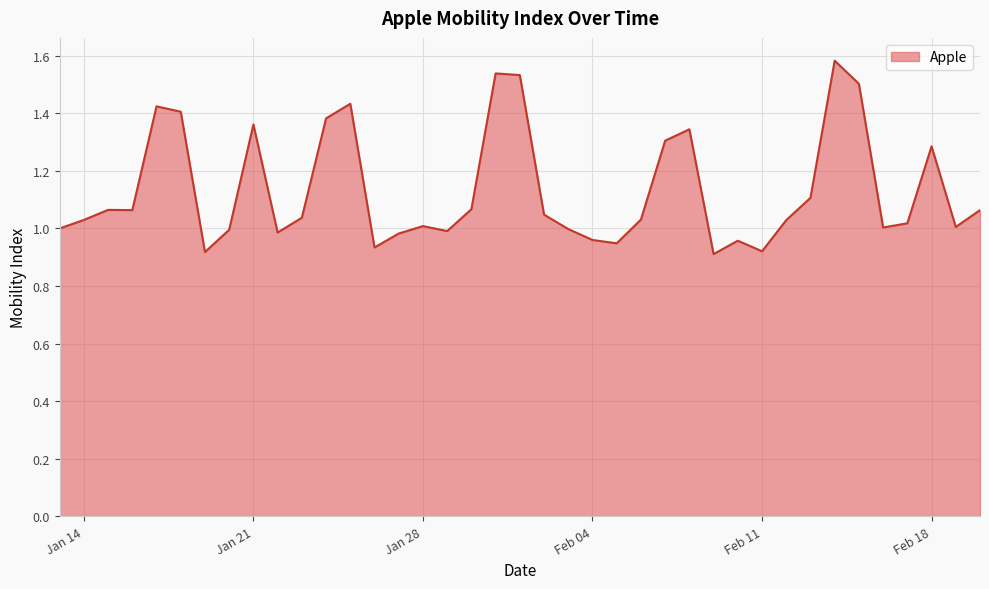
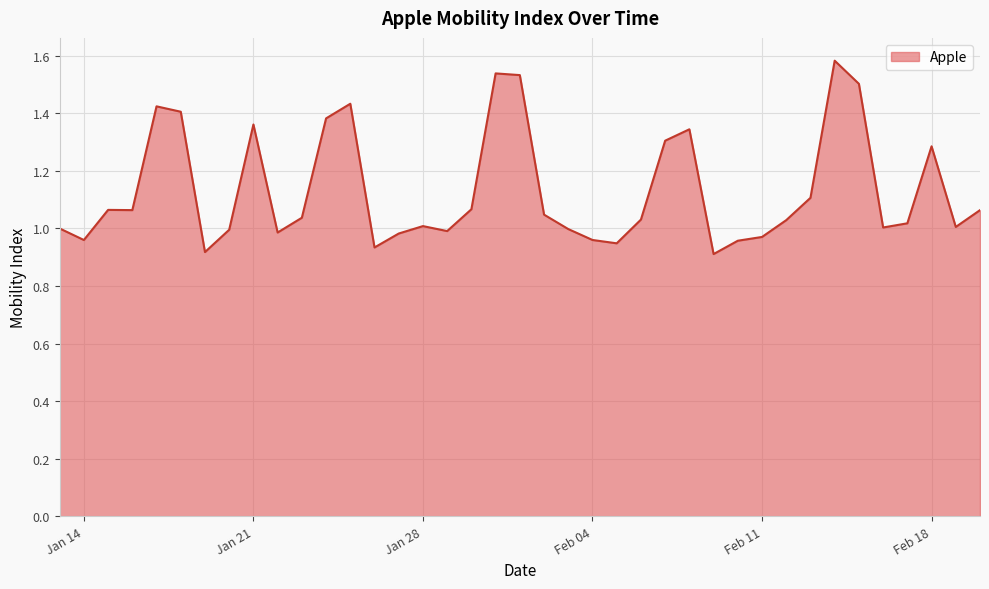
Jan 14: 1.03 -> 0.96
Feb 11: 0.92 -> 0.97
